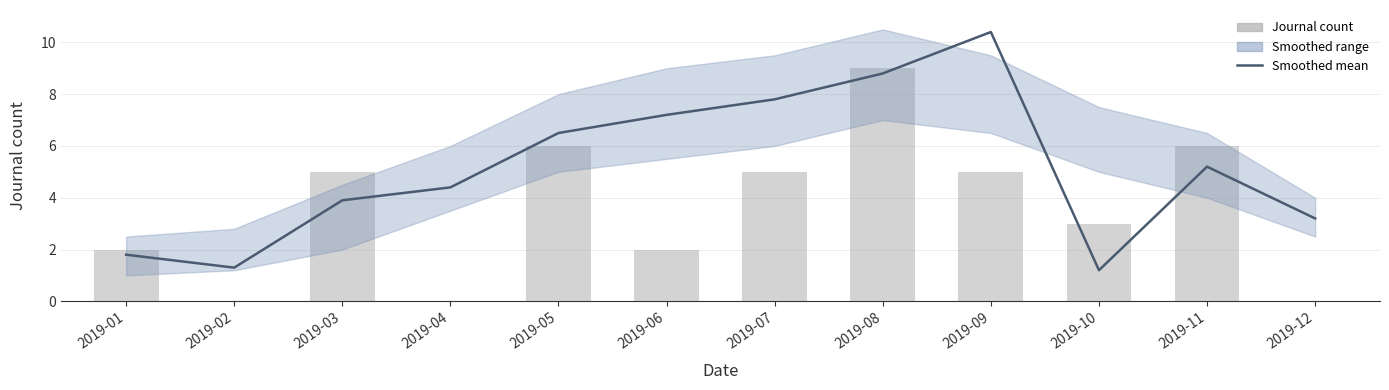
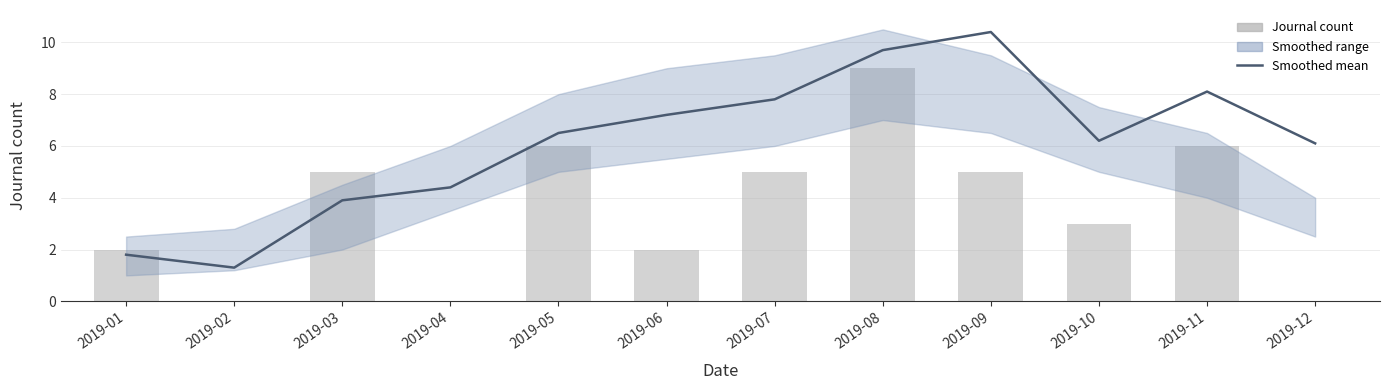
Smoothed mean, 2019-08: 8.8 -> 9.7
Smoothed mean, 2019-10: 1.2 -> 6.2
Smoothed mean, 2019-11: 5.2 -> 8.1
Smoothed mean, 2019-12: 3.2 -> 6.1
